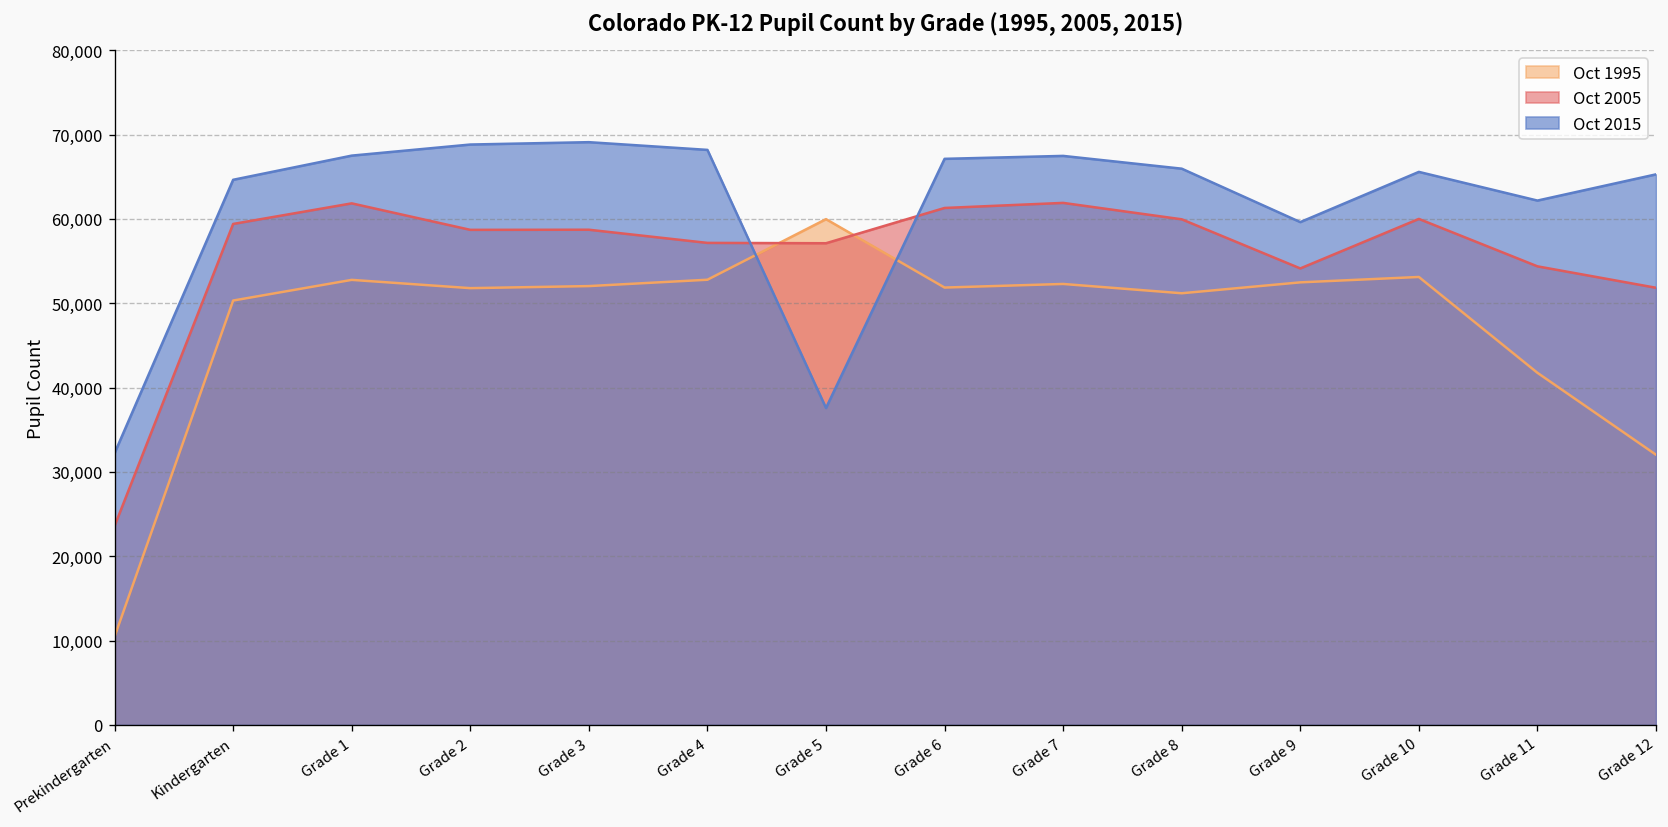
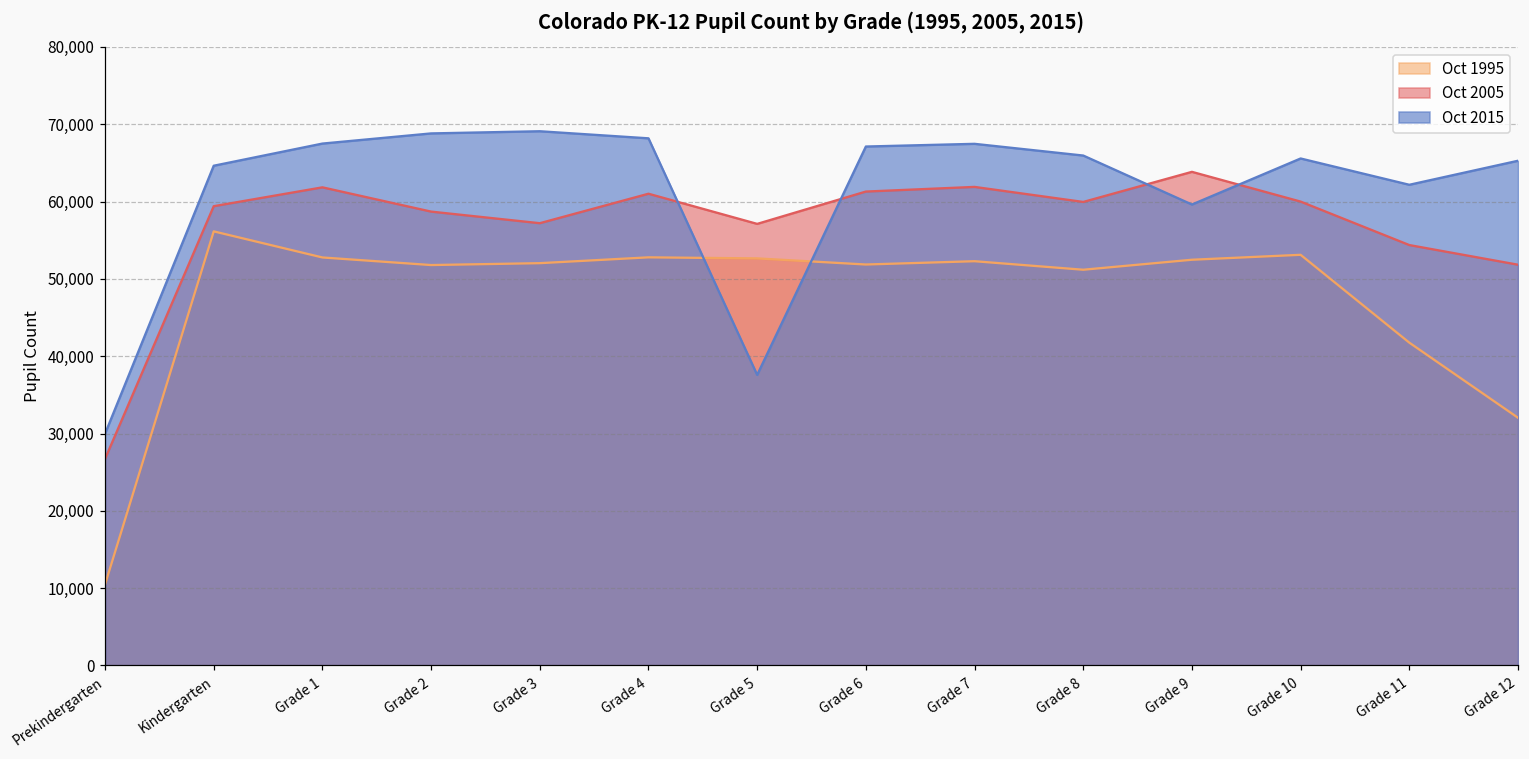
Oct 2005, Prekindergarten: 24,000 -> 27,000
Oct 2015, Prekindergarten: 32,000 -> 30,000
Oct 1995, Kindergarten: 50,000 -> 56,000
Oct 2005, Grade 3: 59,000 -> 57,000
Oct 2005, Grade 4: 57,000 -> 61,000
Oct 1995, Grade 5: 60,000 -> 53,000
Oct 2005, Grade 9: 54,000 -> 64,000
